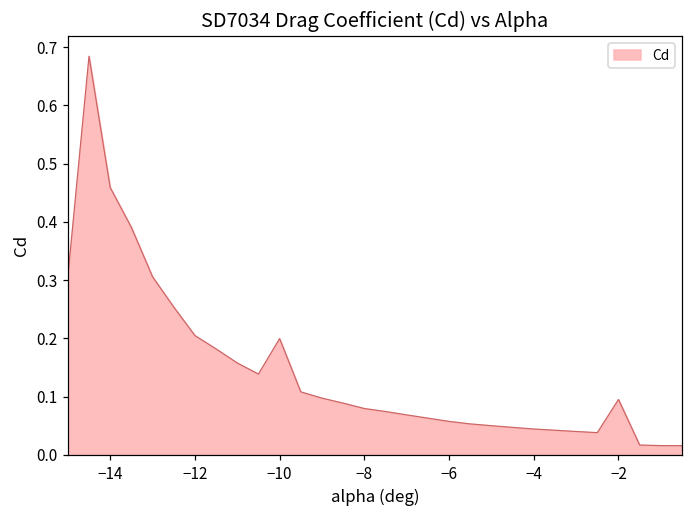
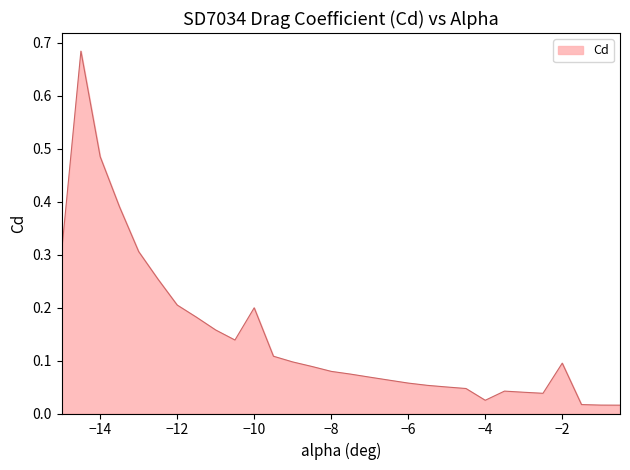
−14: 0.46 -> 0.49
−4: 0.04 -> 0.02
